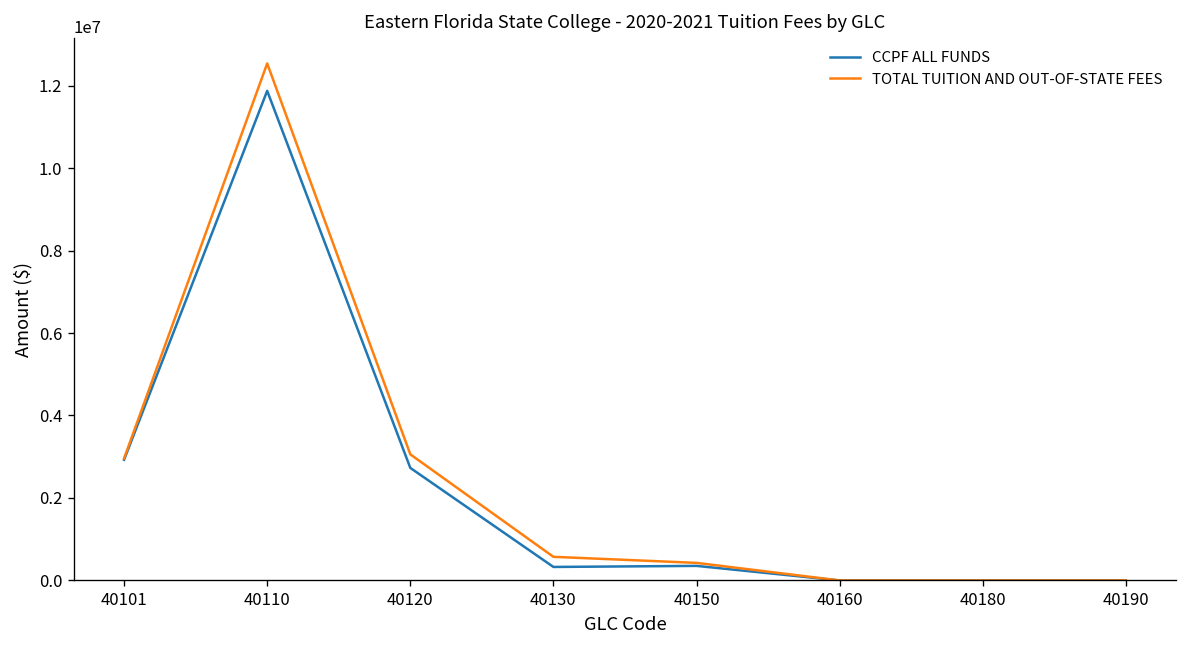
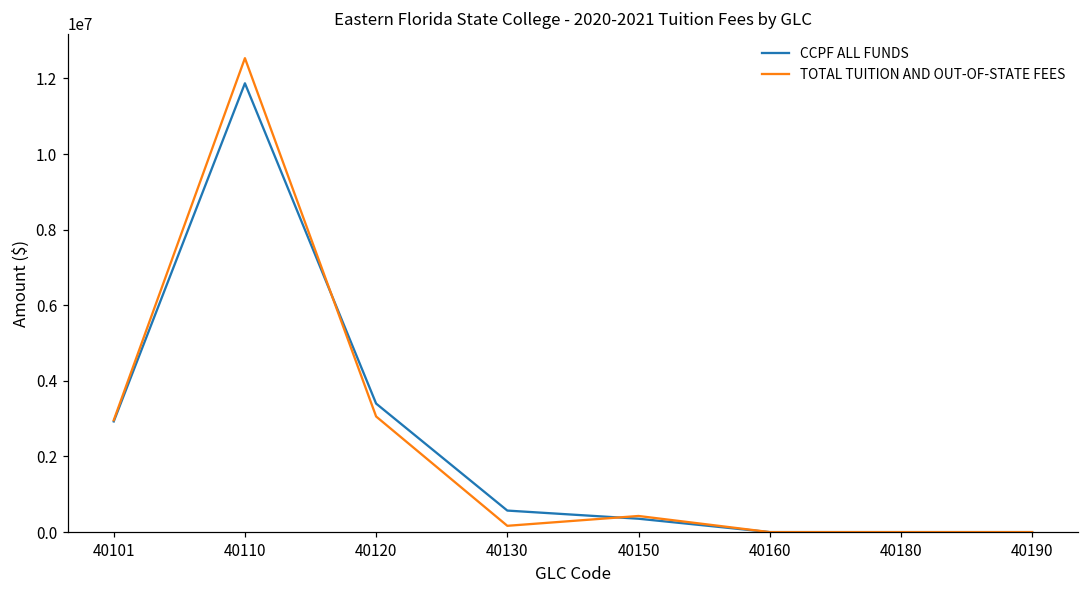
CCPF ALL FUNDS, 40120: 2700000 -> 3400000
CCPF ALL FUNDS, 40130: 300000 -> 600000
TOTAL TUITION AND OUT-OF-STATE FEES, 40130: 600000 -> 200000
